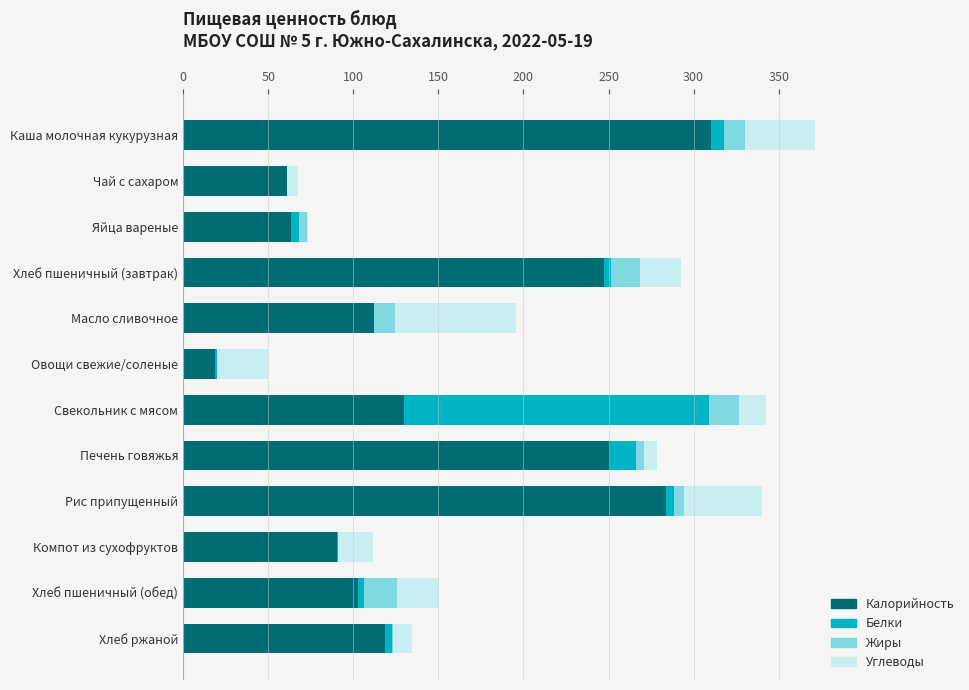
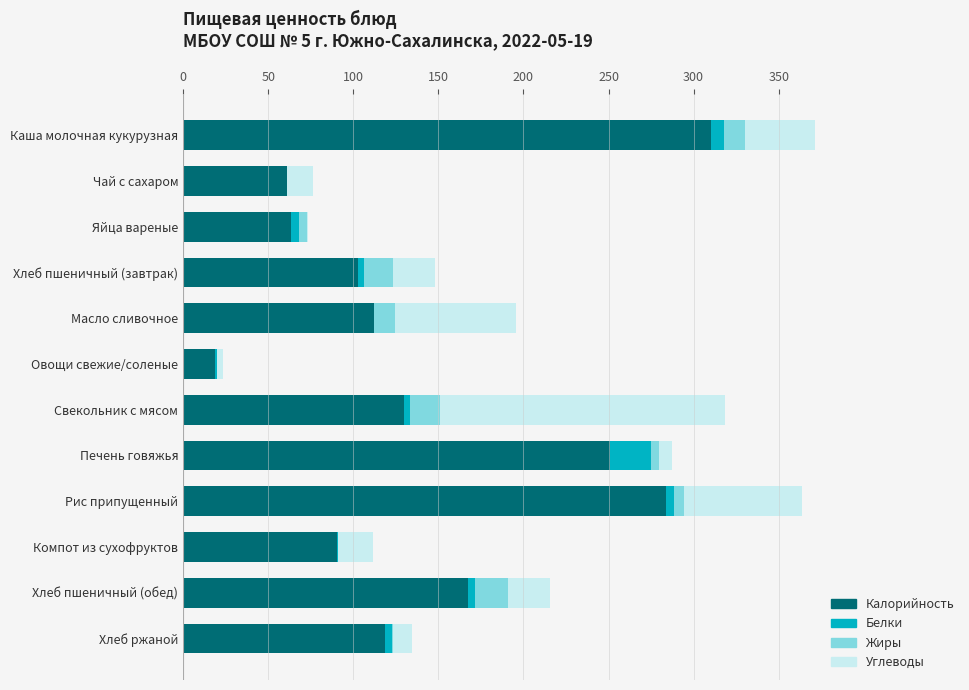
Углеводы, Чай с сахаром: 7 -> 15
Калорийность, Хлеб пшеничный (завтрак): 248 -> 103
Углеводы, Овощи свежие/соленые: 30 -> 3
Белки, Свекольник с мясом: 179 -> 4
Углеводы, Свекольник с мясом: 16 -> 167
Белки, Печень говяжья: 15 -> 24
Углеводы, Рис припущенный: 46 -> 70
Калорийность, Хлеб пшеничный (обед): 103 -> 168
